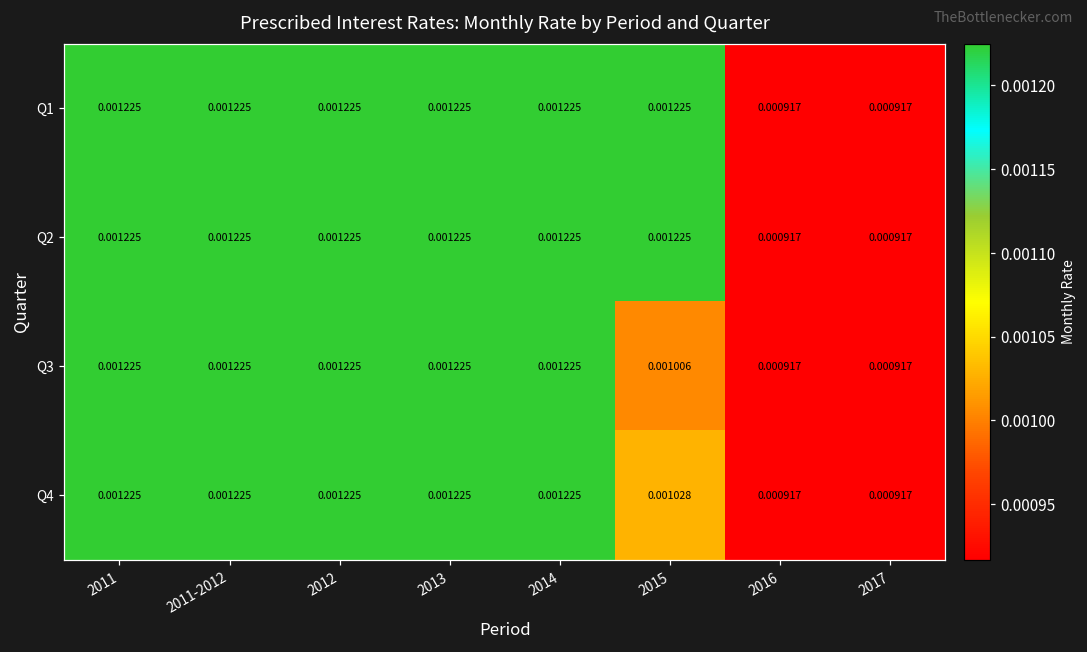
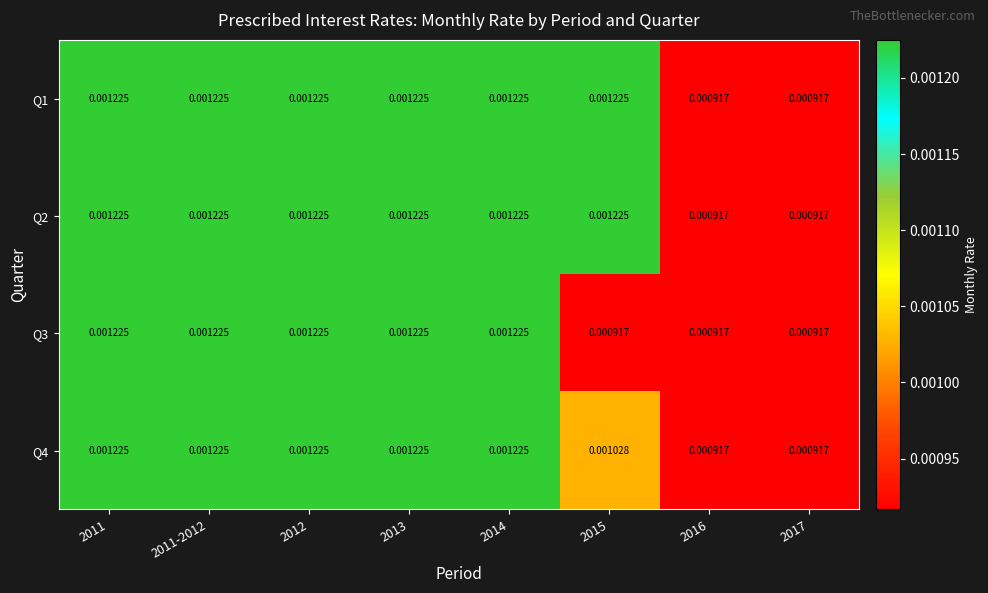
Q3, 2015: 0.001006 -> 0.000917
